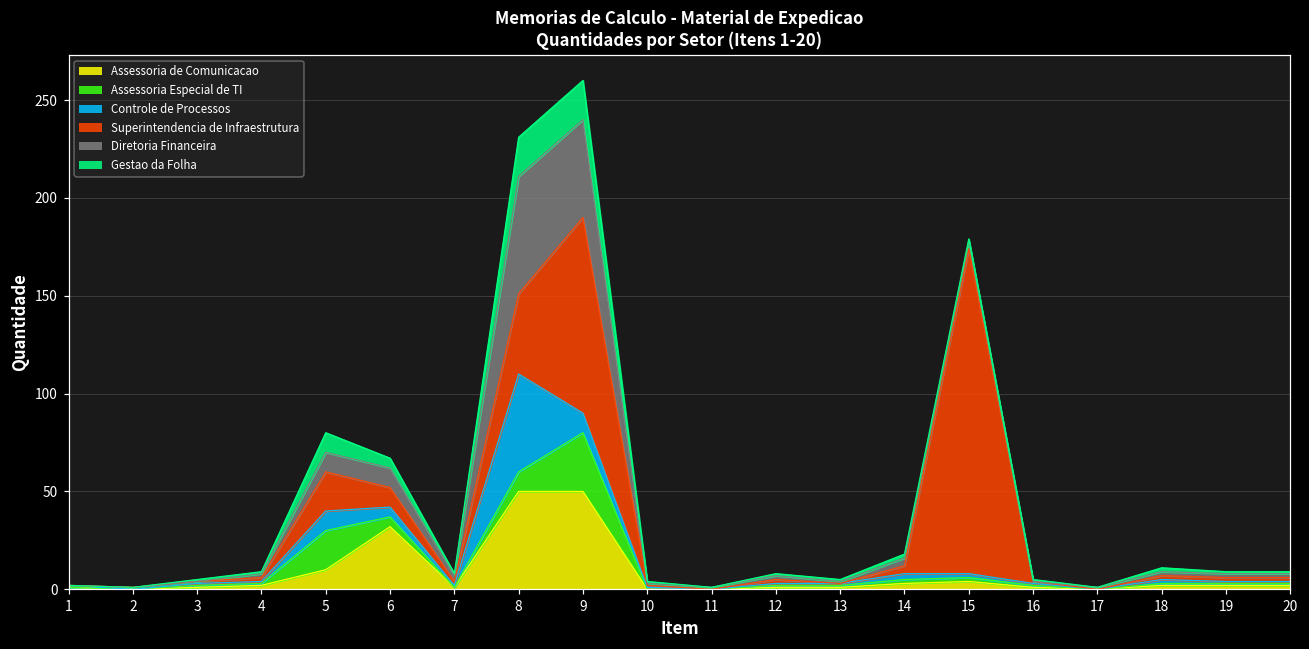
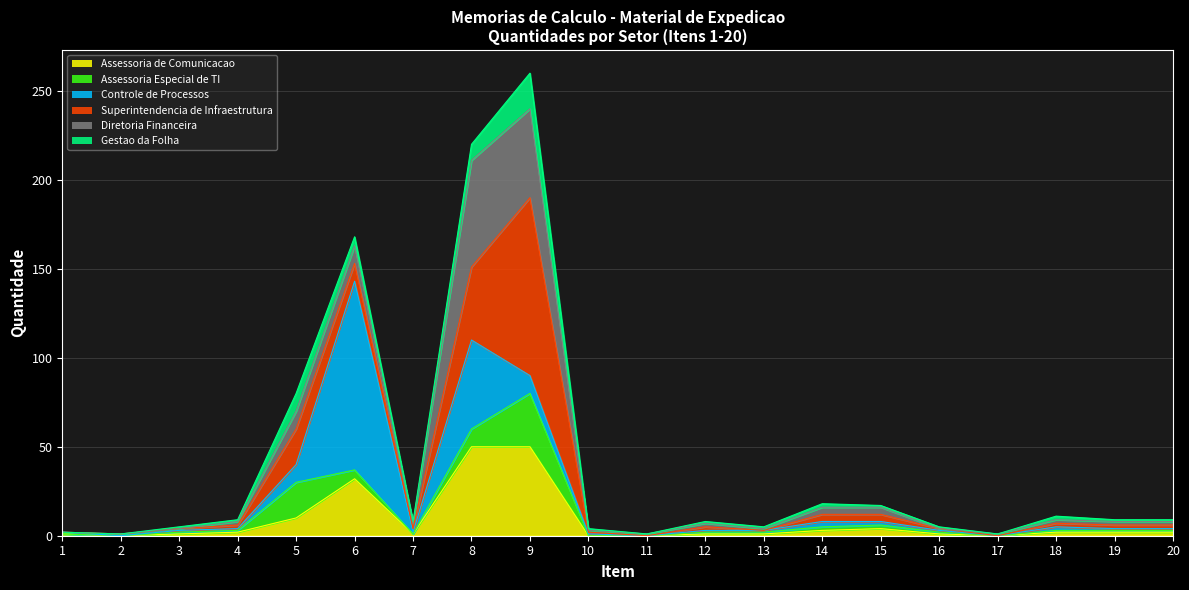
Controle de Processos, 6: 5 -> 106
Gestao da Folha, 8: 20 -> 9
Superintendencia de Infraestrutura, 15: 166 -> 4
